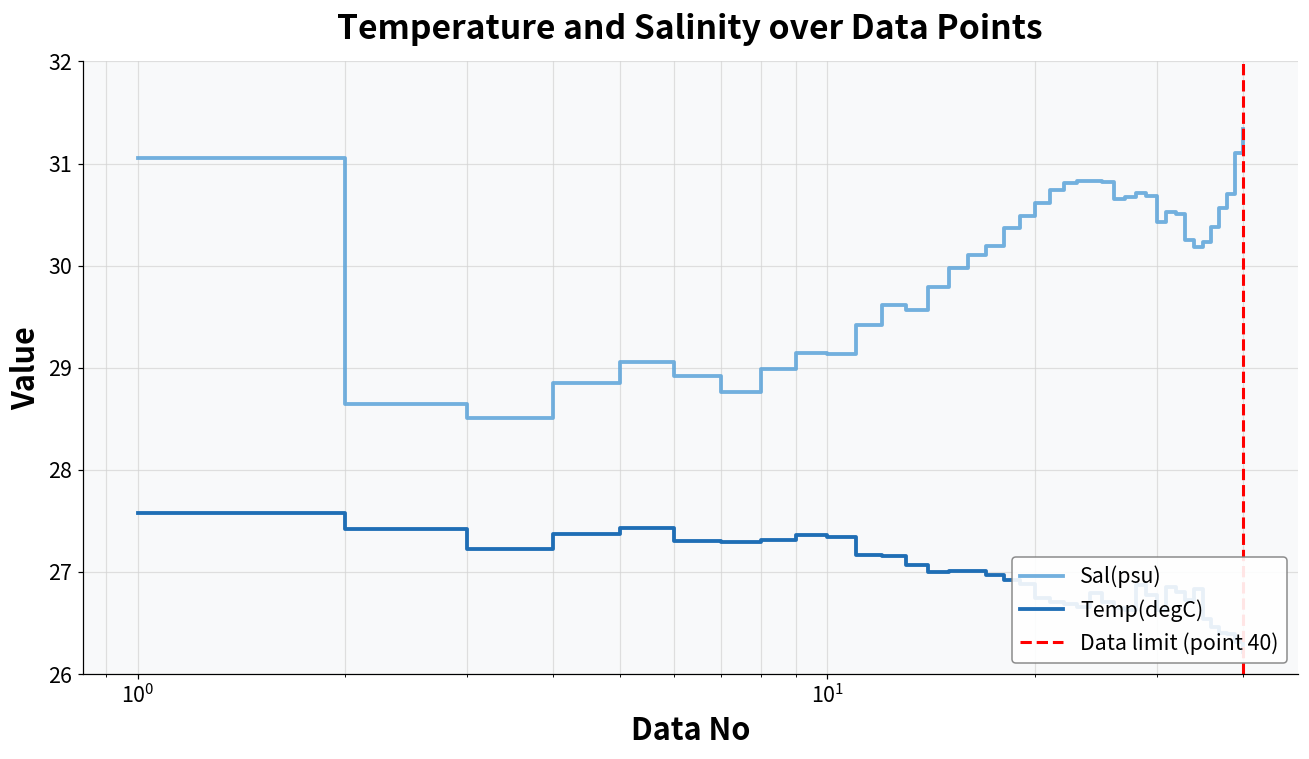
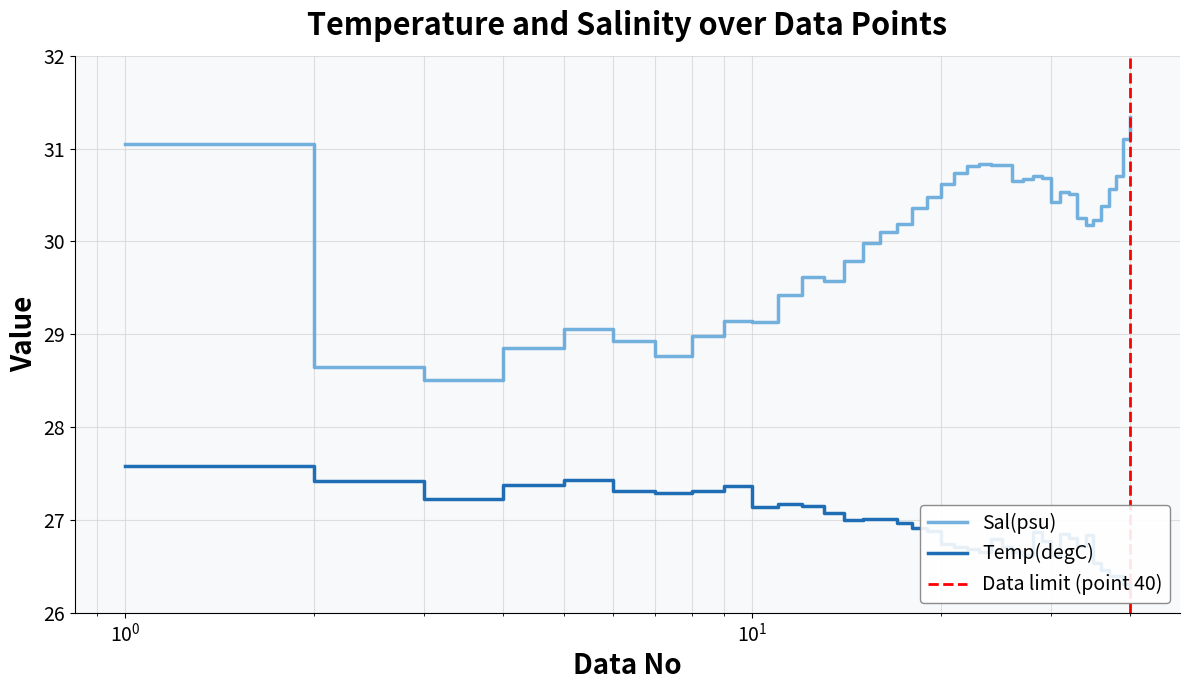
Temp(degC), 10^1: 27.3 -> 27.1
